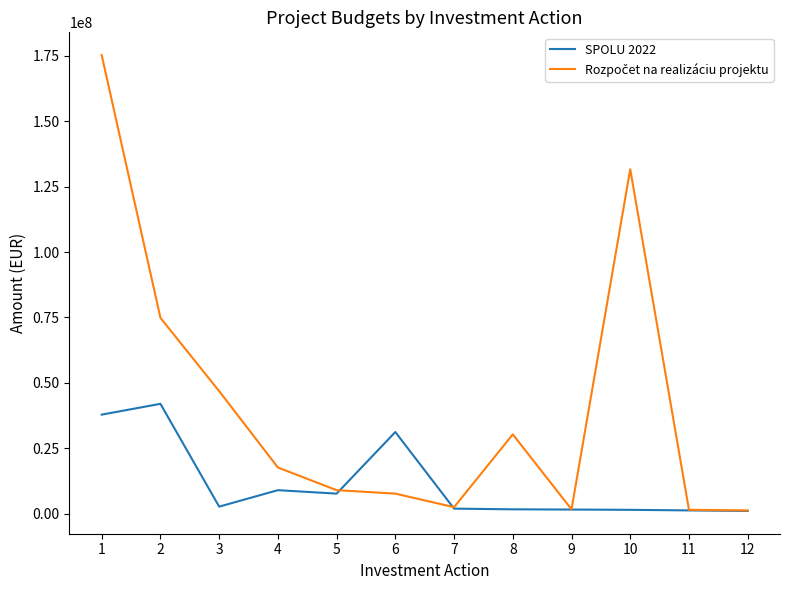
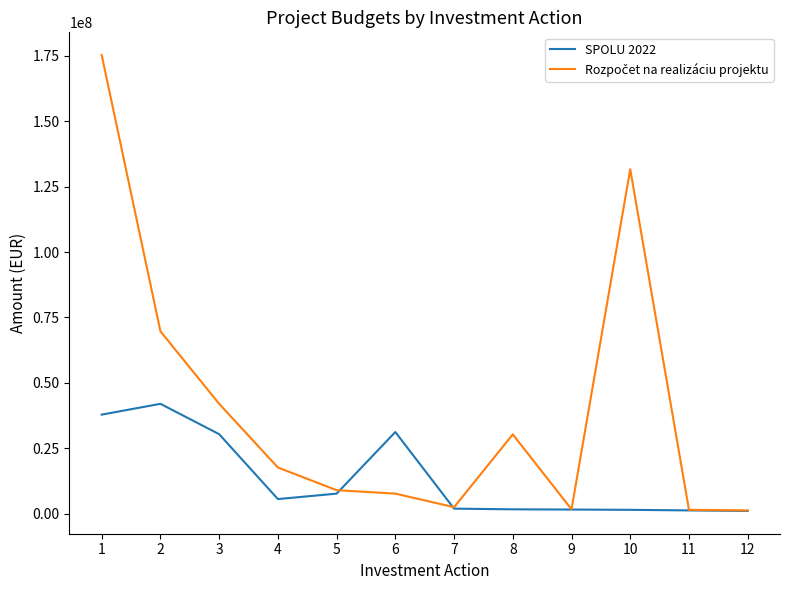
Rozpočet na realizáciu projektu, 2: 75000000 -> 70000000
SPOLU 2022, 3: 3000000 -> 30000000
Rozpočet na realizáciu projektu, 3: 47000000 -> 42000000
SPOLU 2022, 4: 9000000 -> 6000000
